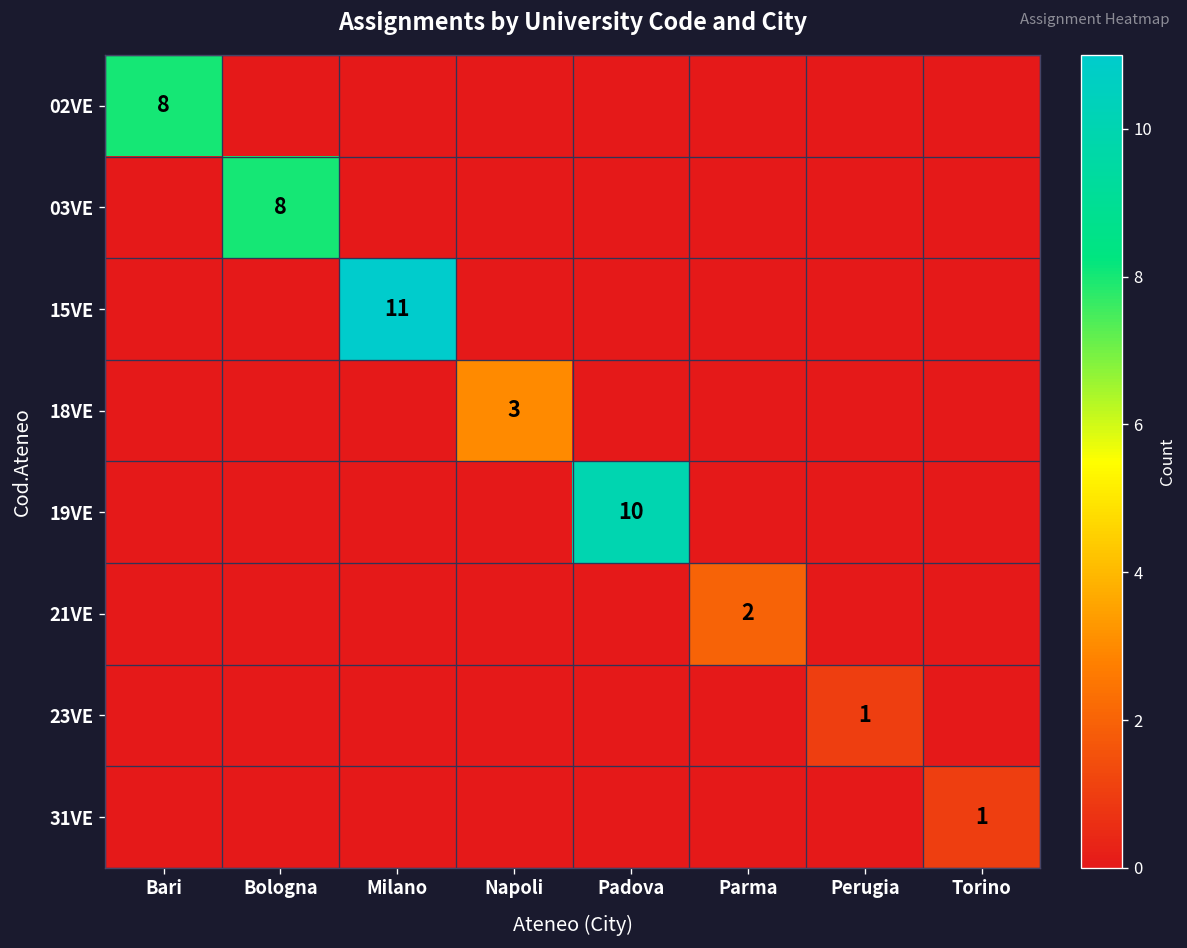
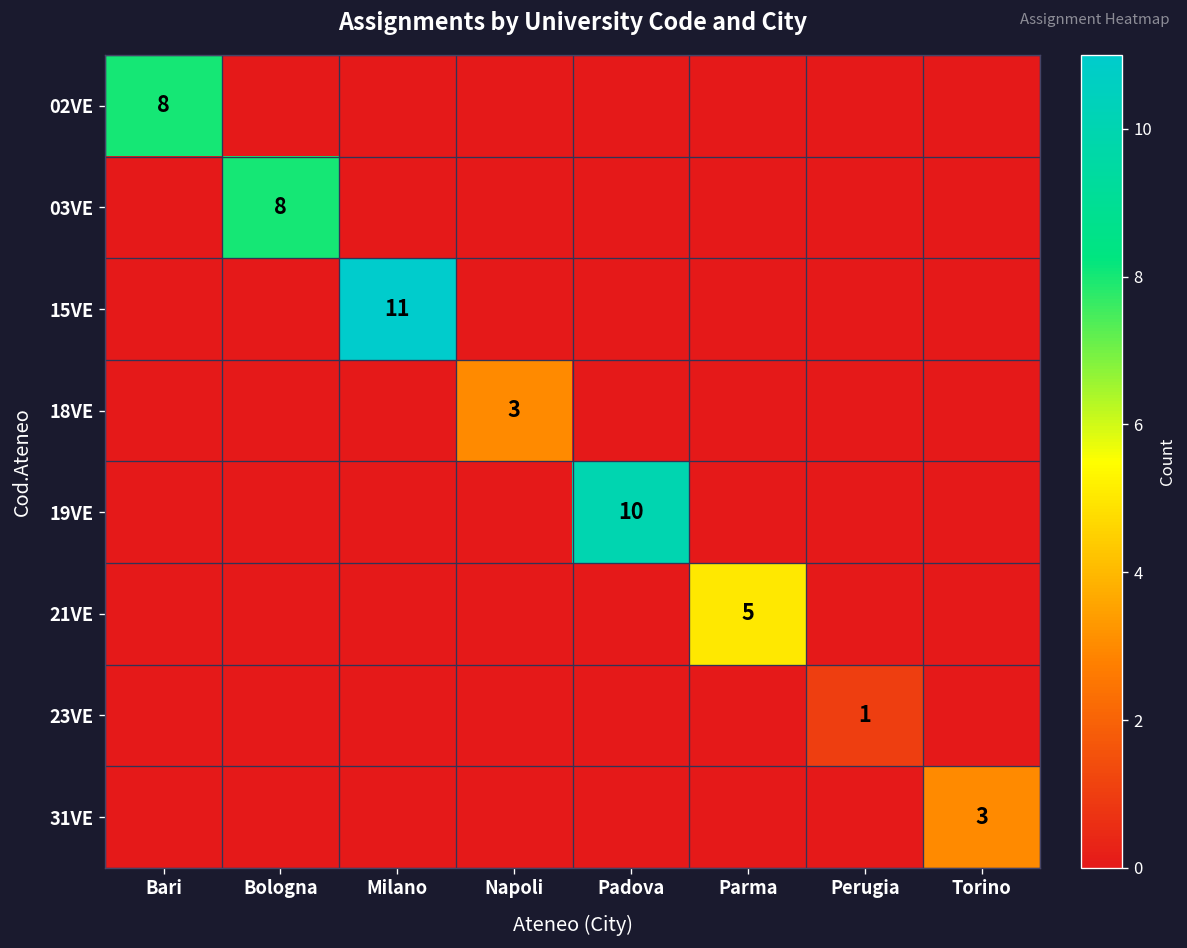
21VE, Parma: 2 -> 5
31VE, Torino: 1 -> 3
